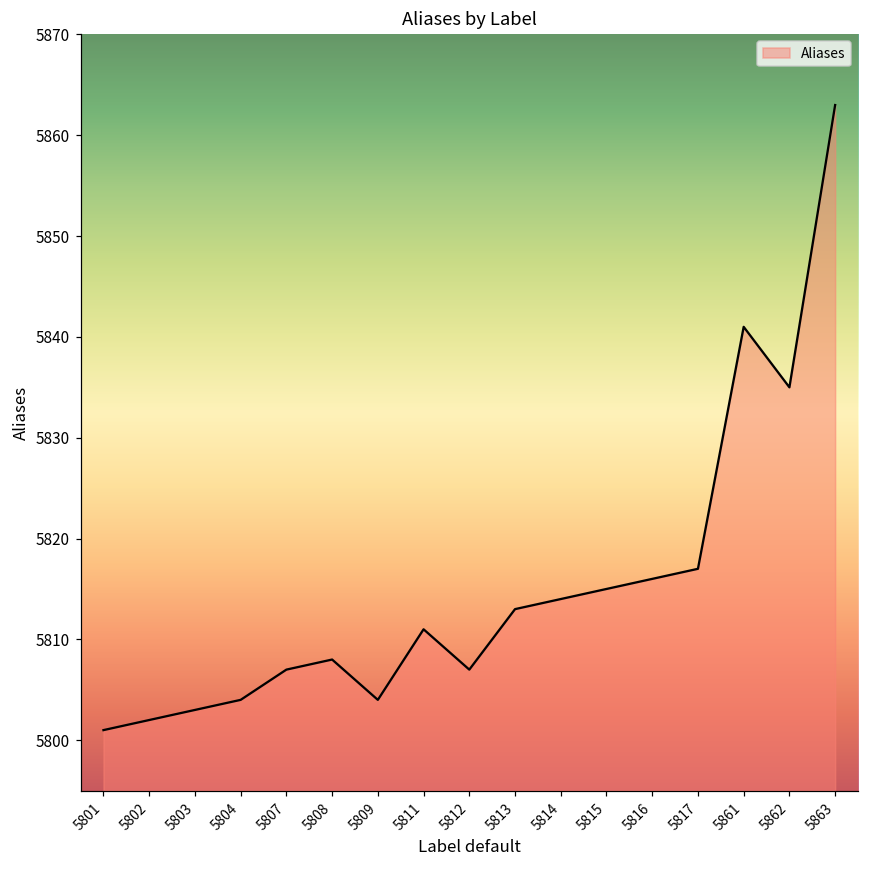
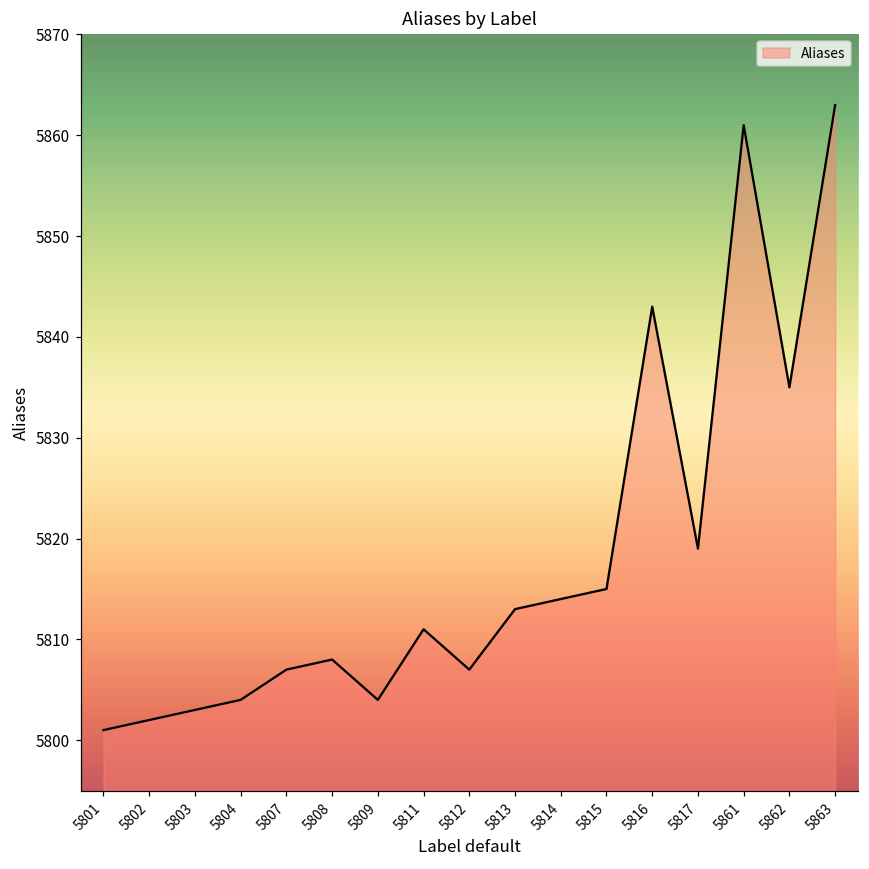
5816: 5816 -> 5843
5817: 5817 -> 5819
5861: 5841 -> 5861
